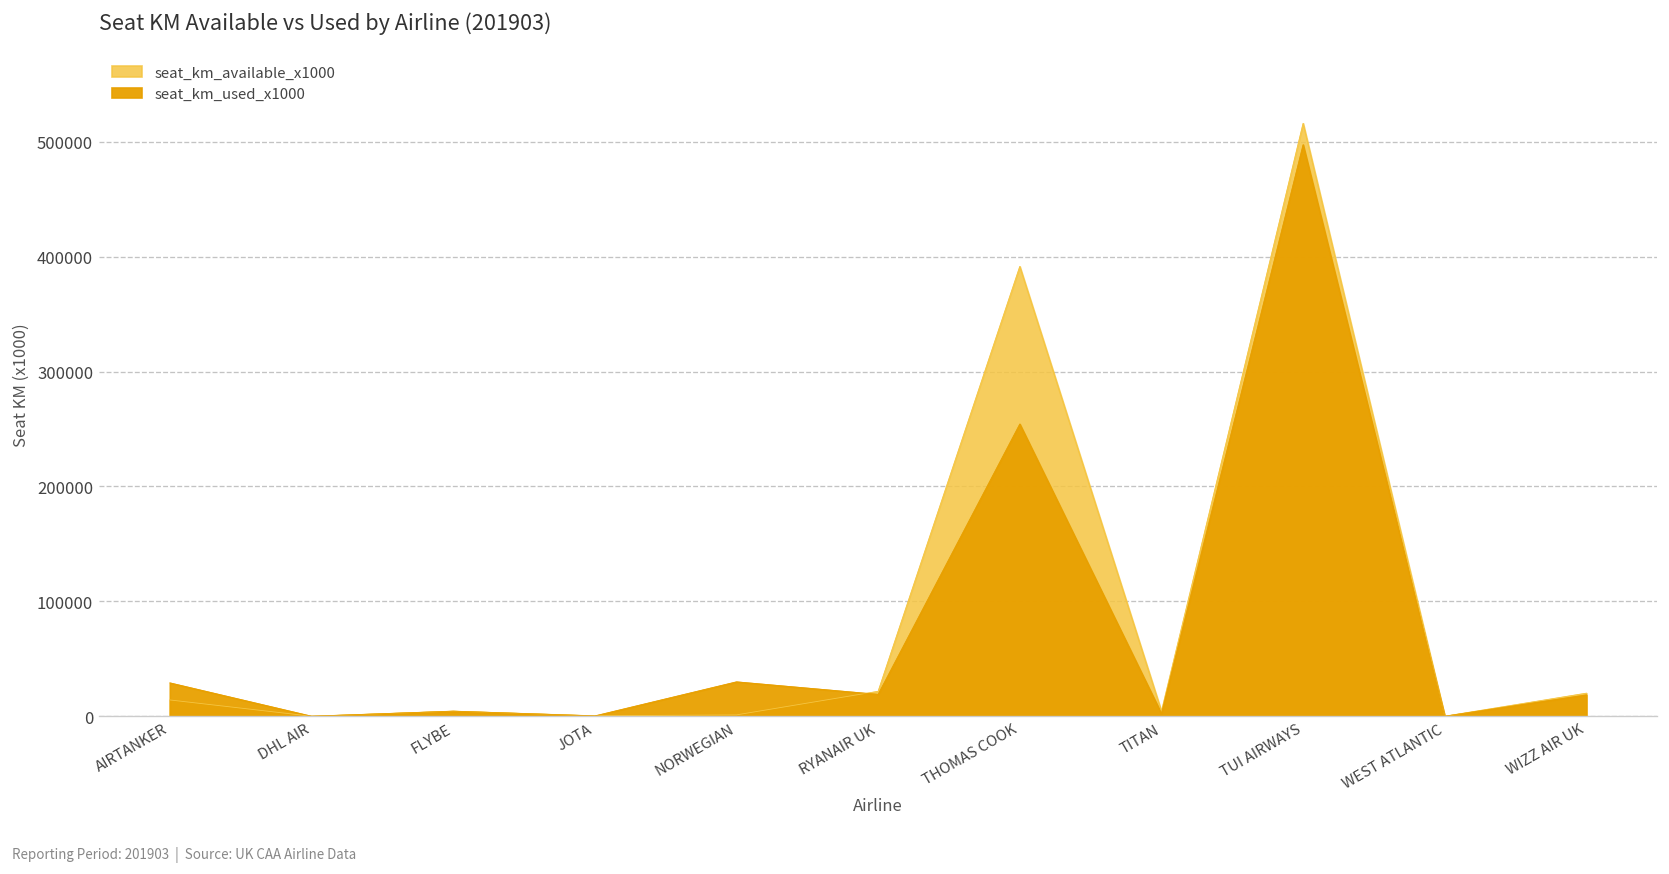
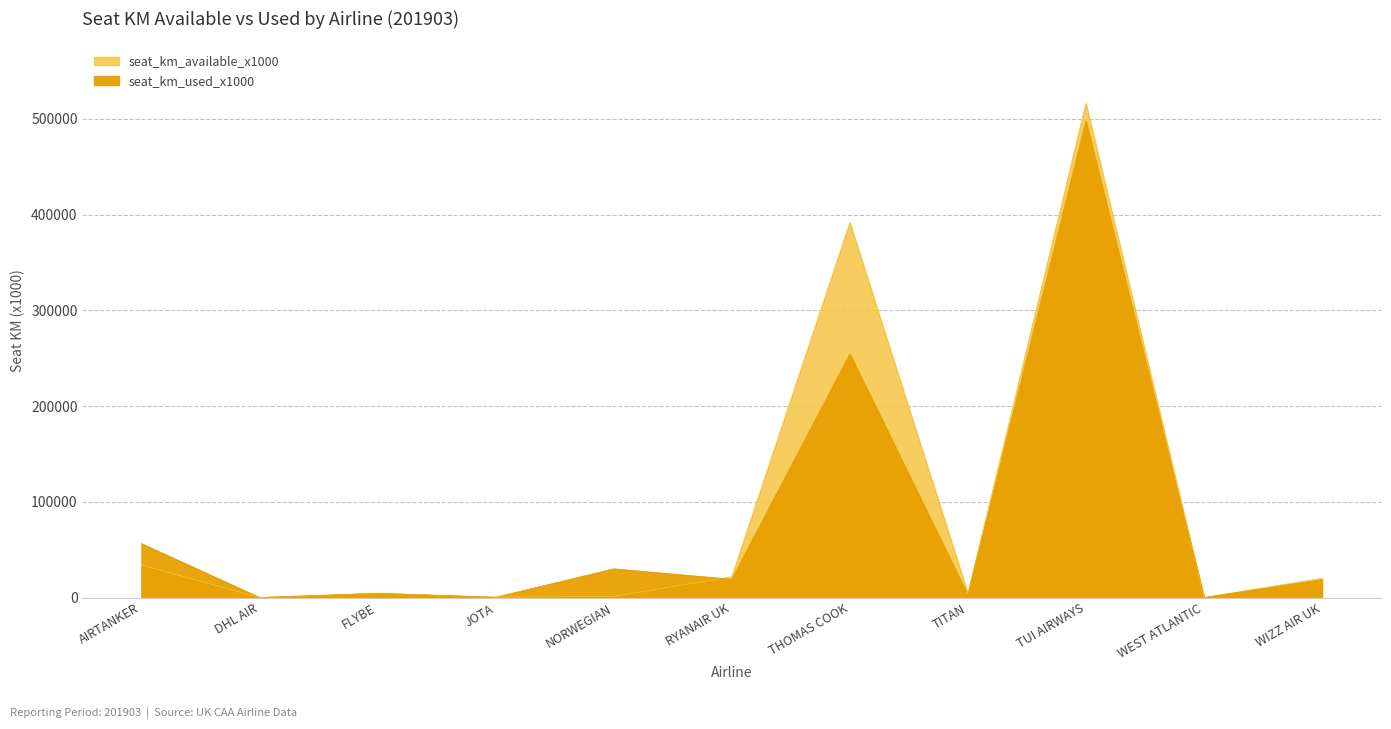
seat_km_available_x1000, AIRTANKER: 10000 -> 30000
seat_km_used_x1000, AIRTANKER: 30000 -> 60000
